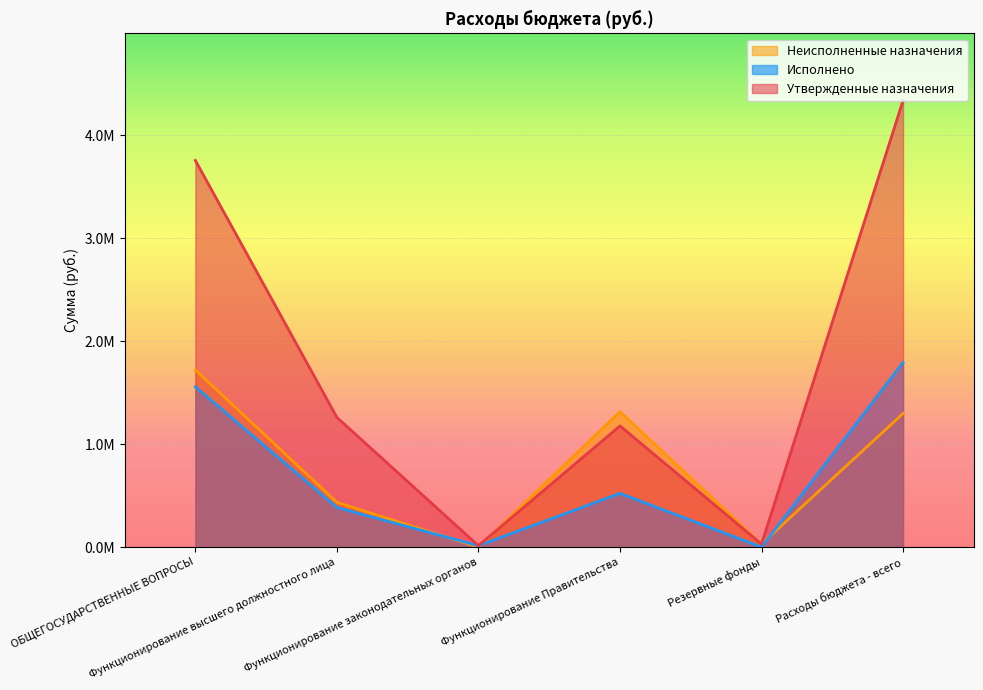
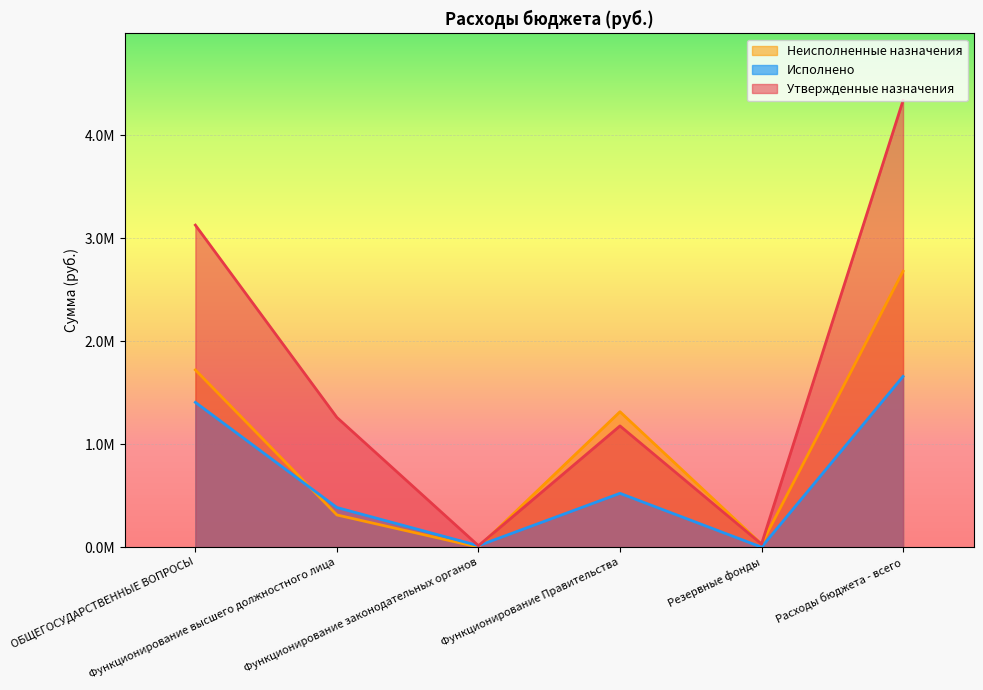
Исполнено, ОБЩЕГОСУДАРСТВЕННЫЕ ВОПРОСЫ: 1560000 -> 1410000
Утвержденные назначения, ОБЩЕГОСУДАРСТВЕННЫЕ ВОПРОСЫ: 3760000 -> 3130000
Неисполненные назначения, Функционирование высшего должностного лица: 440000 -> 310000
Неисполненные назначения, Расходы бюджета - всего: 1300000 -> 2680000
Исполнено, Расходы бюджета - всего: 1790000 -> 1660000
